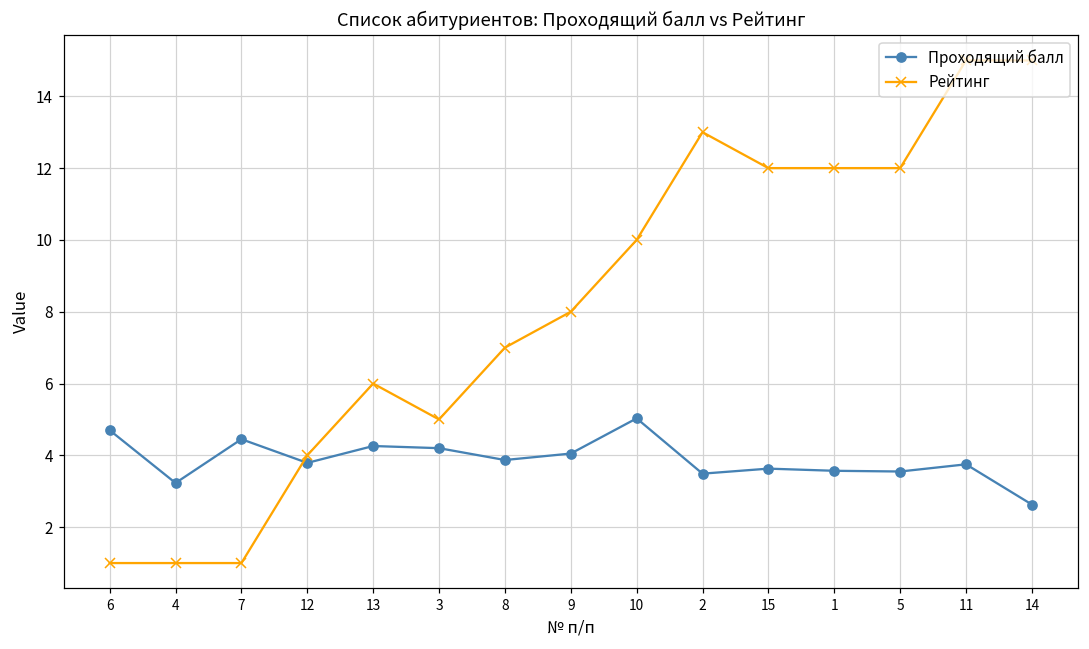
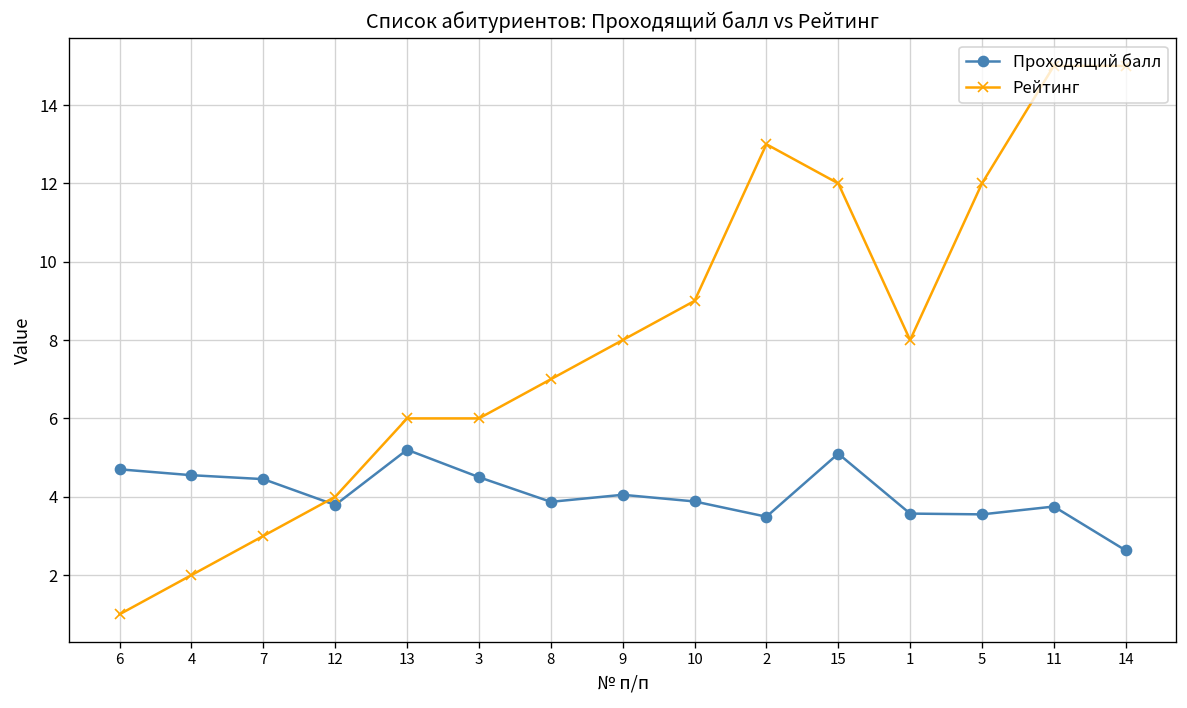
Проходящий балл, 4: 3.2 -> 4.6
Рейтинг, 4: 1 -> 2
Рейтинг, 7: 1 -> 3
Проходящий балл, 13: 4.3 -> 5.2
Проходящий балл, 3: 4.2 -> 4.5
Рейтинг, 3: 5 -> 6
Проходящий балл, 10: 5.0 -> 3.9
Рейтинг, 10: 10 -> 9
Проходящий балл, 15: 3.6 -> 5.1
Рейтинг, 1: 12 -> 8
